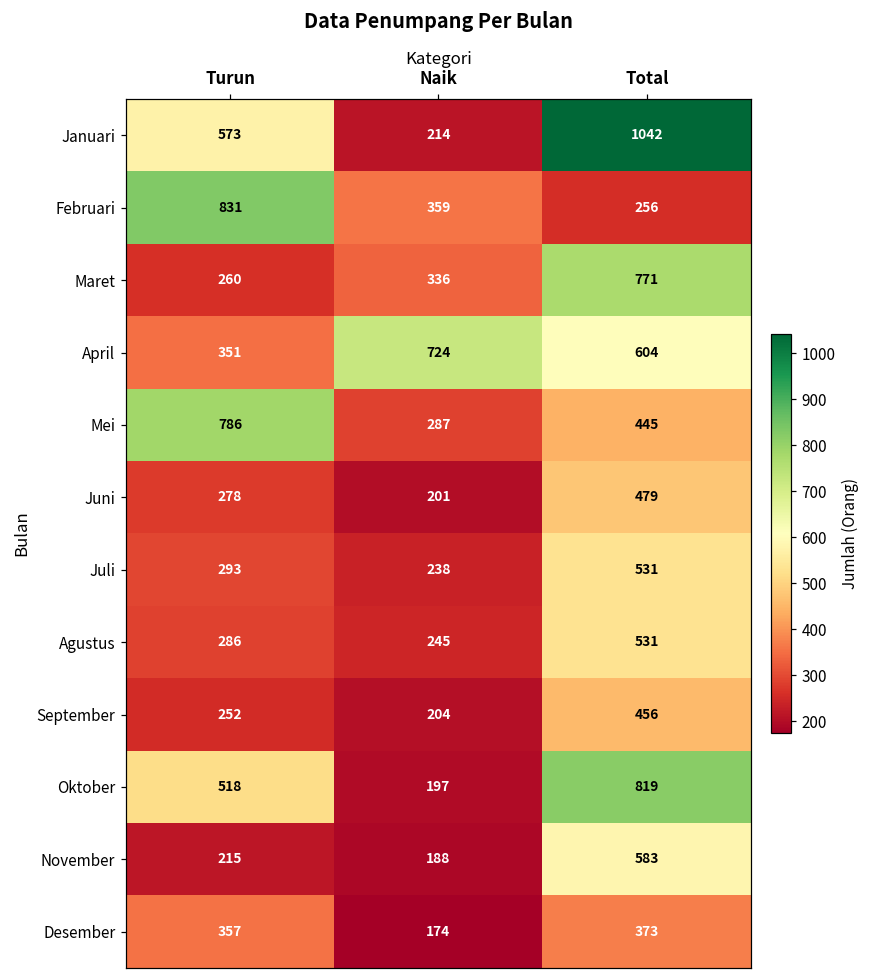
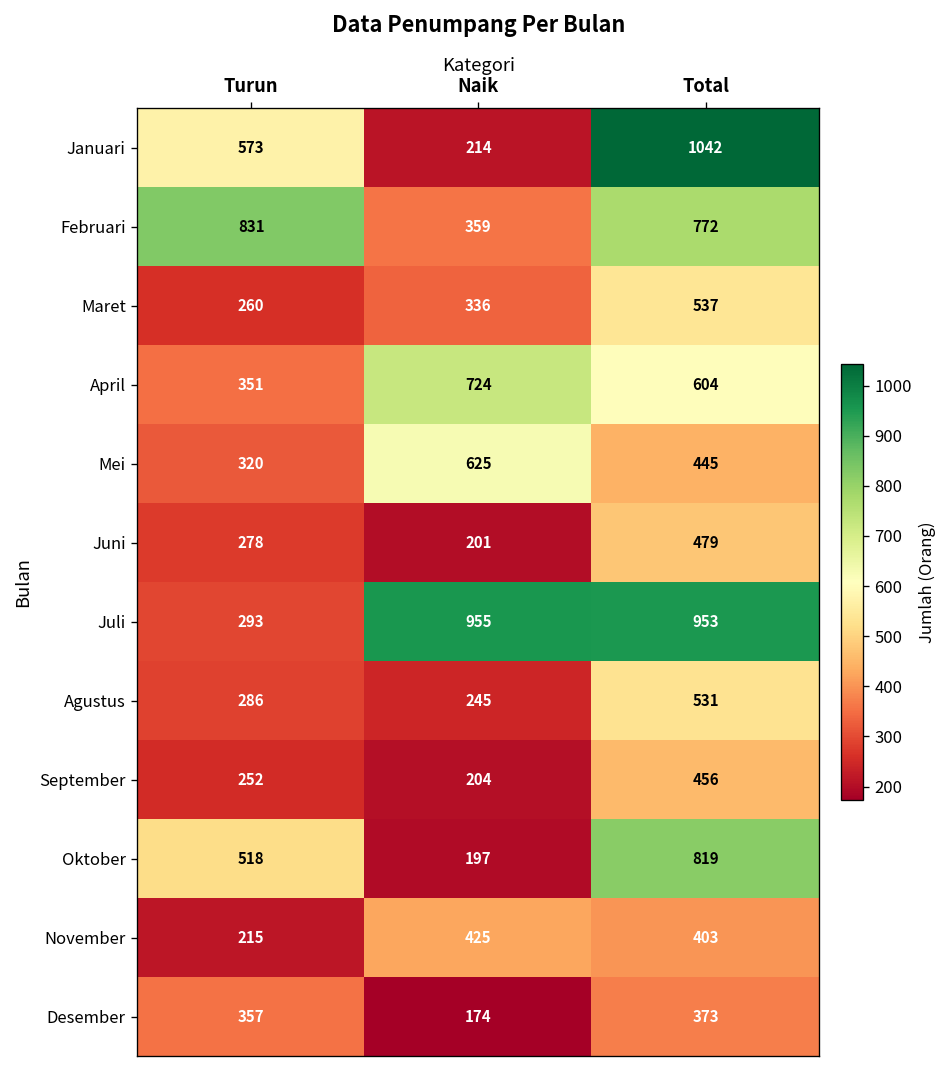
Februari, Total: 256 -> 772
Maret, Total: 771 -> 537
Mei, Turun: 786 -> 320
Mei, Naik: 287 -> 625
Juli, Naik: 238 -> 955
Juli, Total: 531 -> 953
November, Naik: 188 -> 425
November, Total: 583 -> 403
